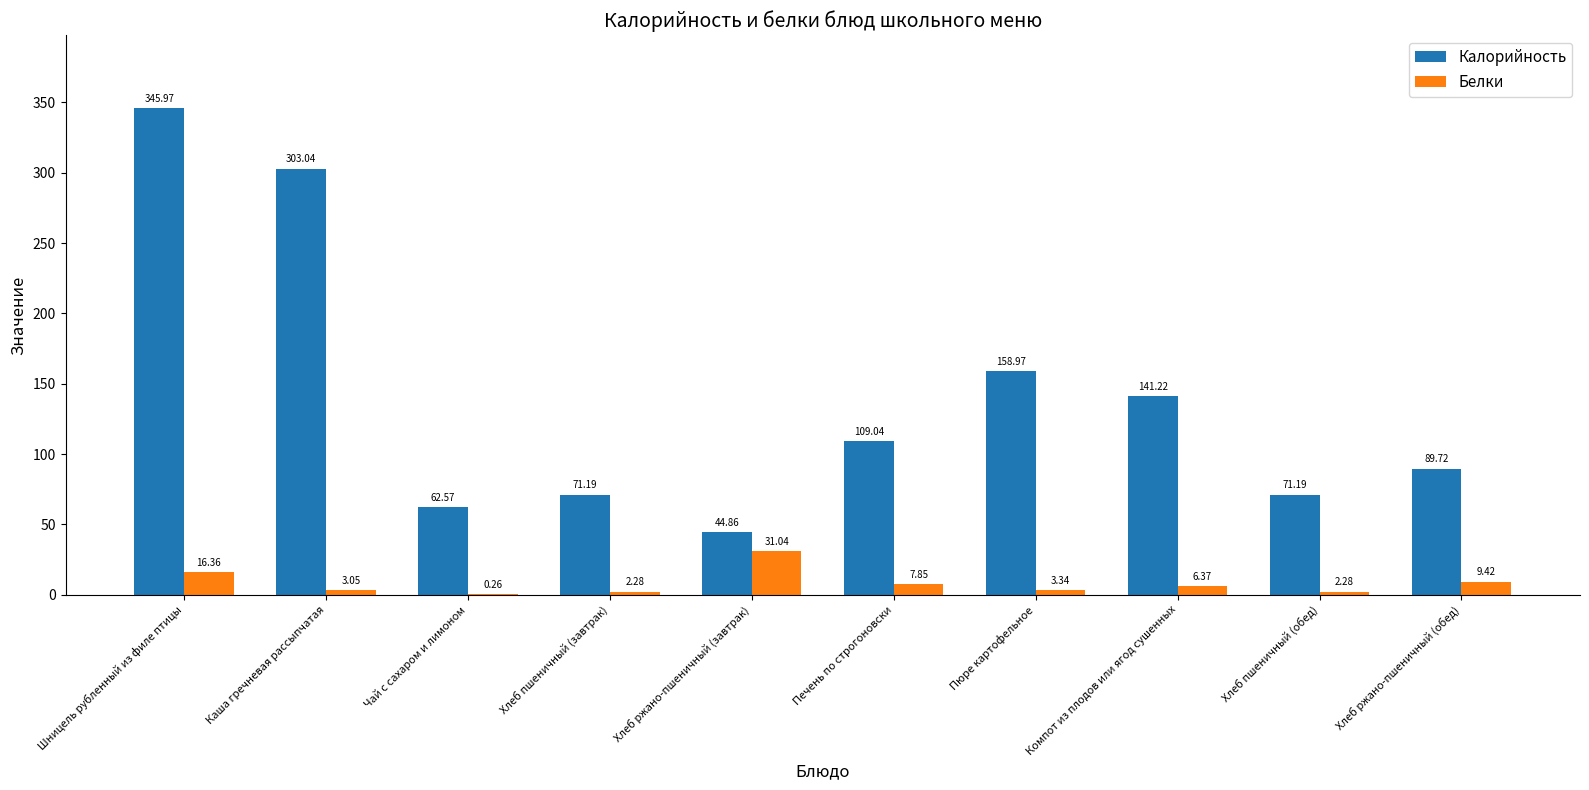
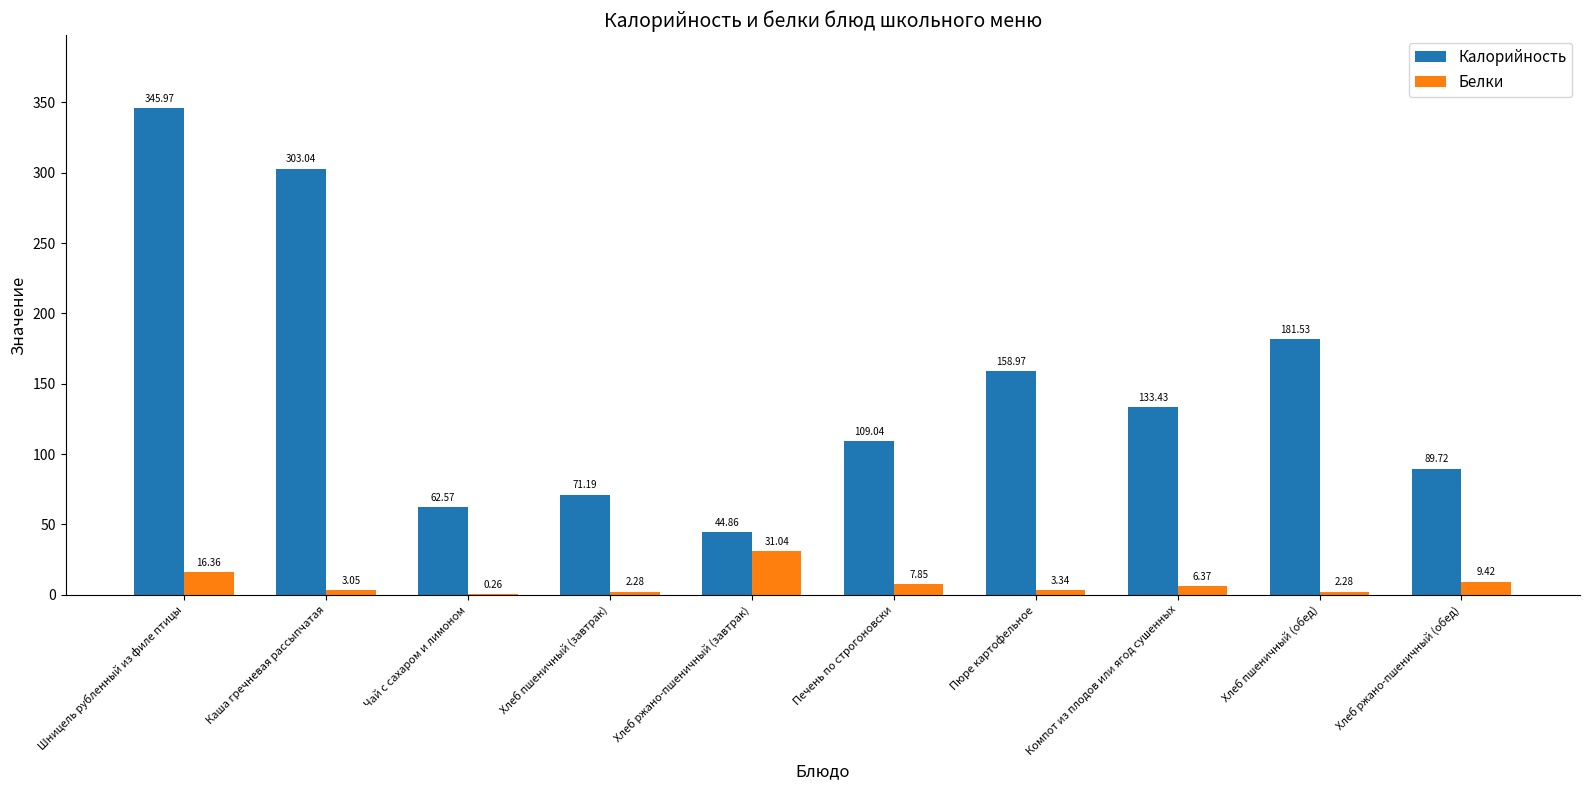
Калорийность, Компот из плодов или ягод сушенных: 141.22 -> 133.43
Калорийность, Хлеб пшеничный (обед): 71.19 -> 181.53
